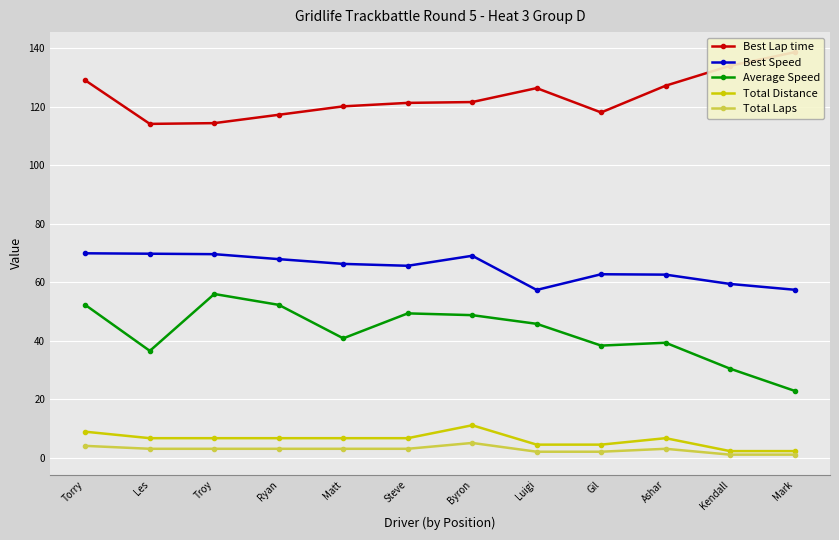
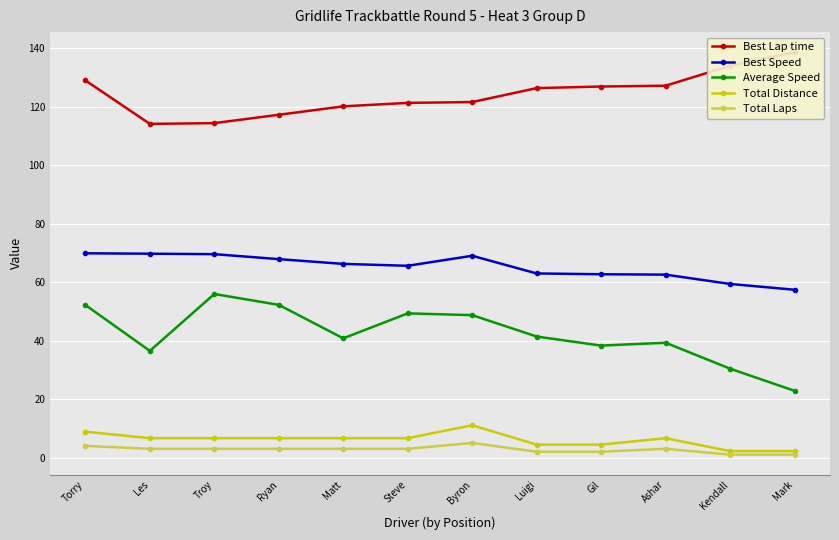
Best Speed, Luigi: 57 -> 63
Average Speed, Luigi: 46 -> 41
Best Lap time, Gil: 118 -> 127
